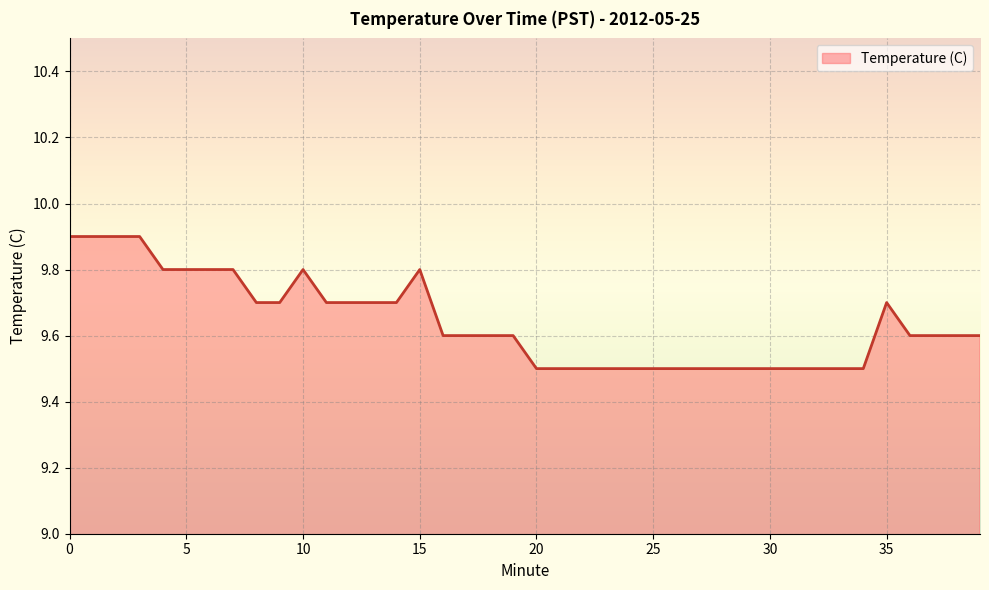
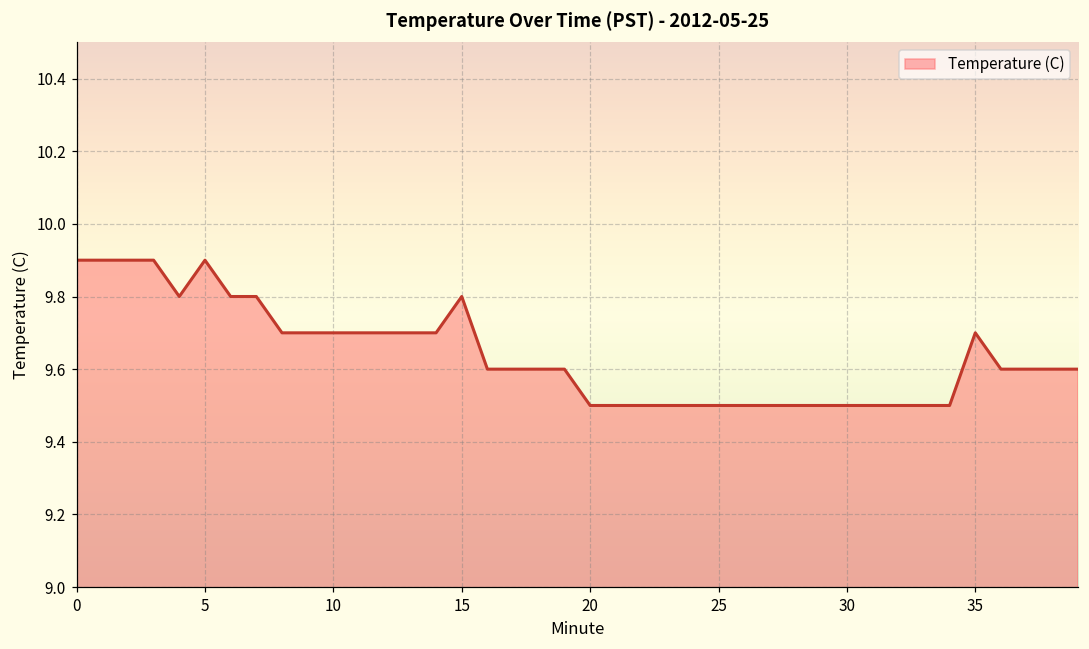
5: 9.8 -> 9.9
10: 9.8 -> 9.7
